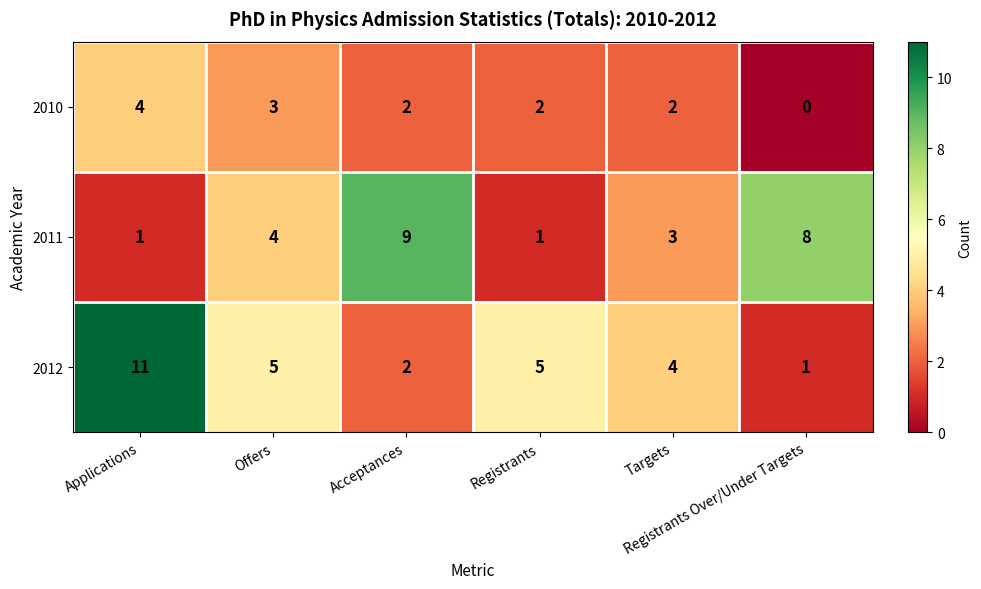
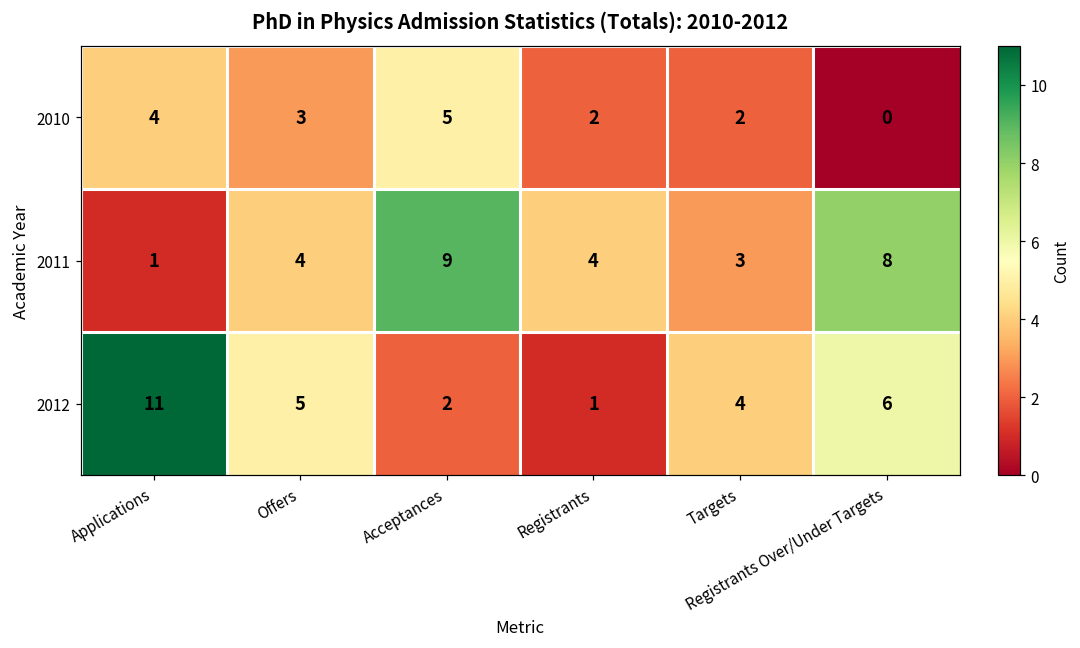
2010, Acceptances: 2 -> 5
2011, Registrants: 1 -> 4
2012, Registrants: 5 -> 1
2012, Registrants Over/Under Targets: 1 -> 6
